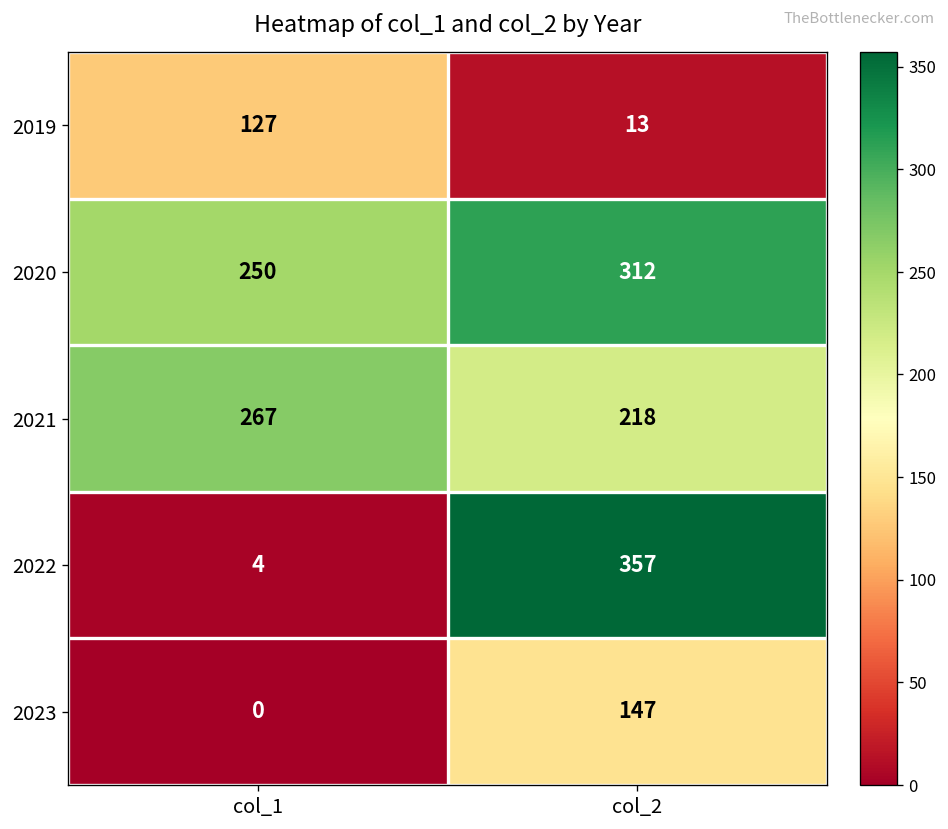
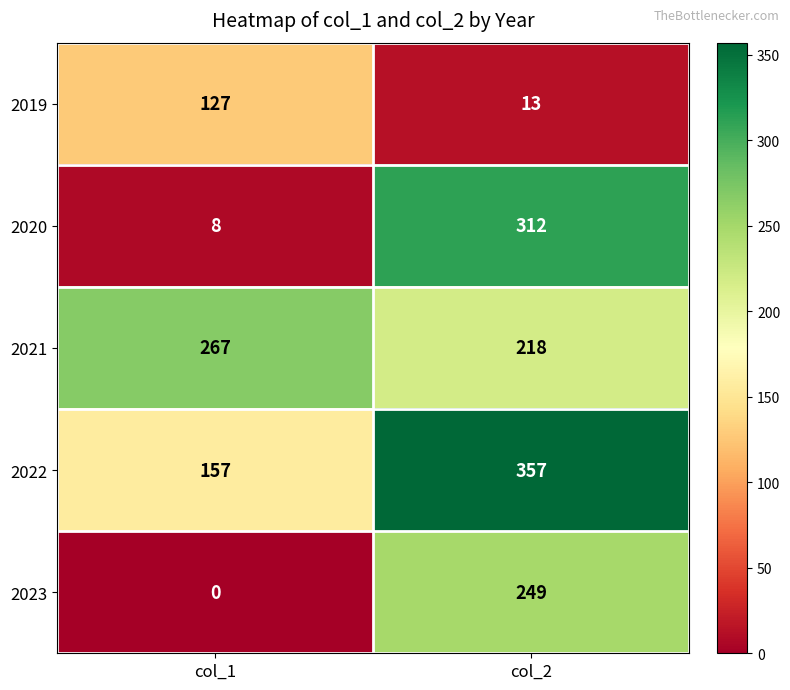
2020, col_1: 250 -> 8
2022, col_1: 4 -> 157
2023, col_2: 147 -> 249
